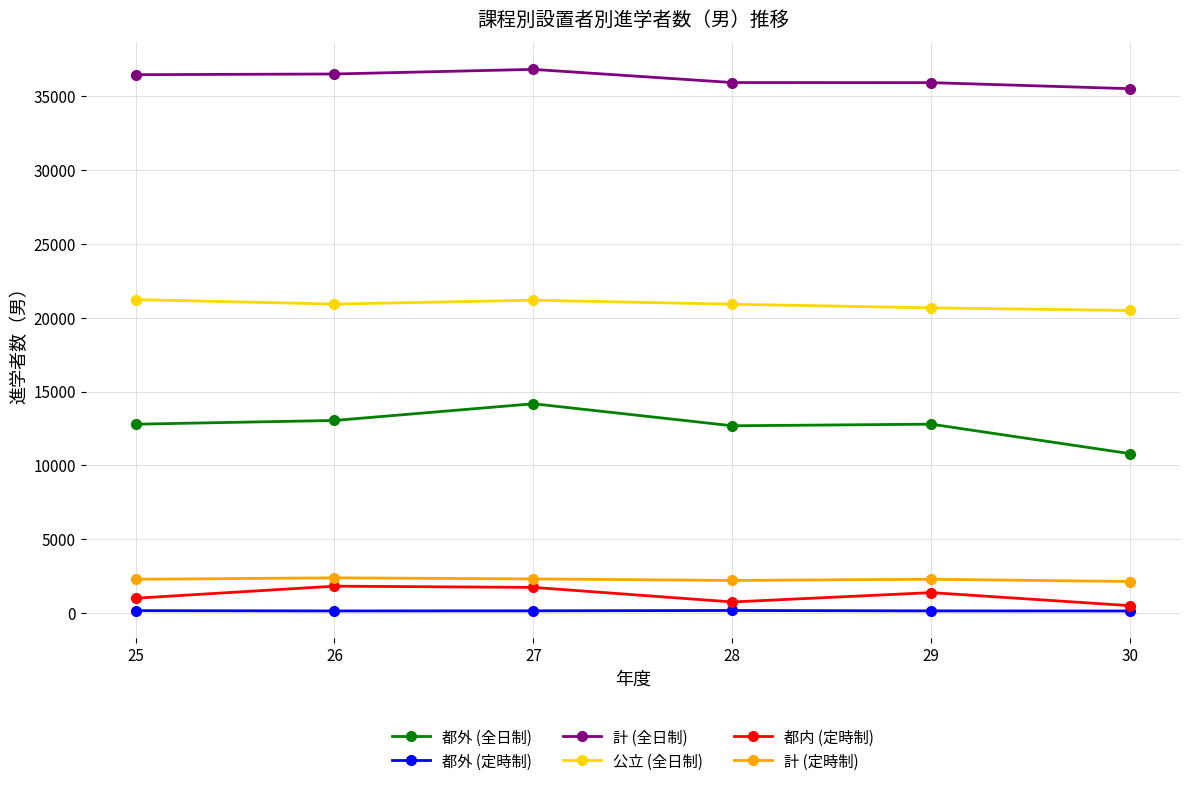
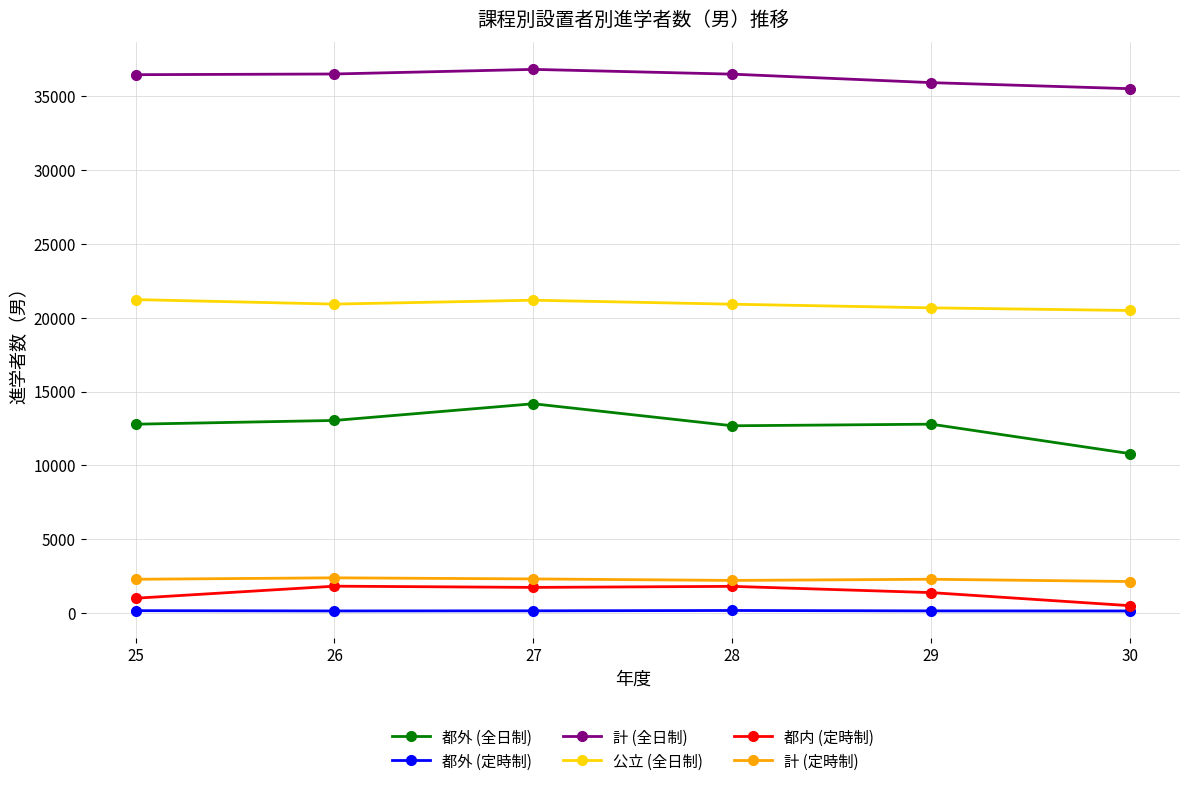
計 (全日制), 28: 35900 -> 36500
都内 (定時制), 28: 800 -> 1800
